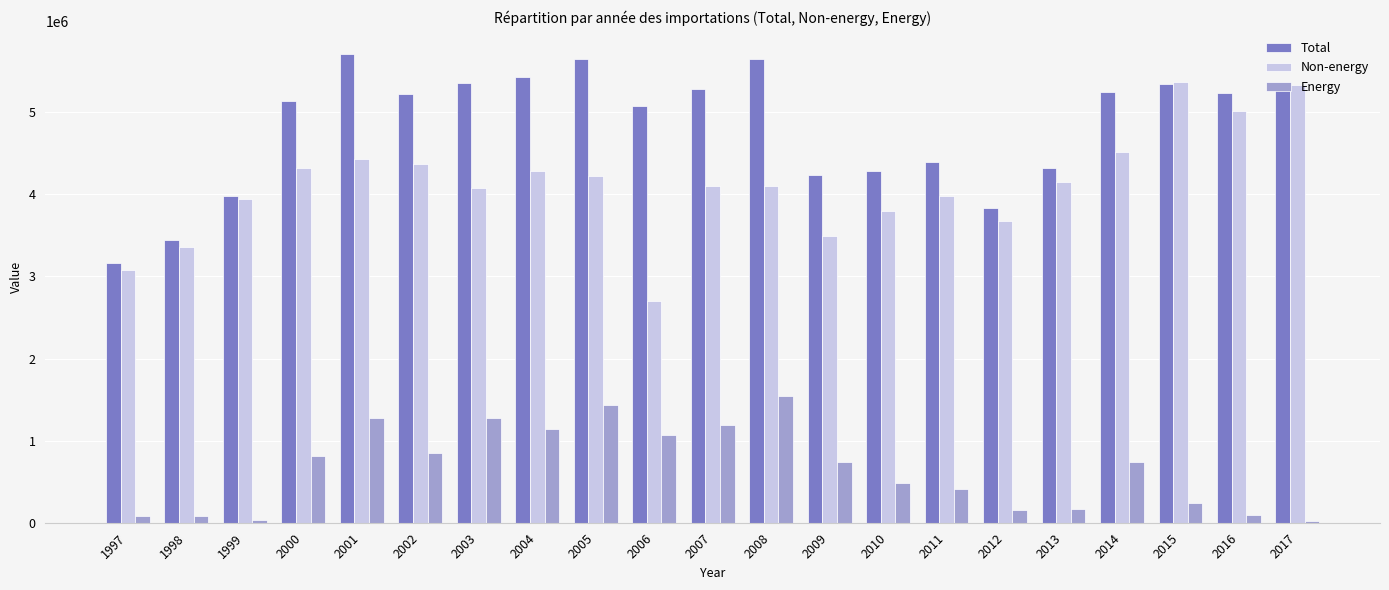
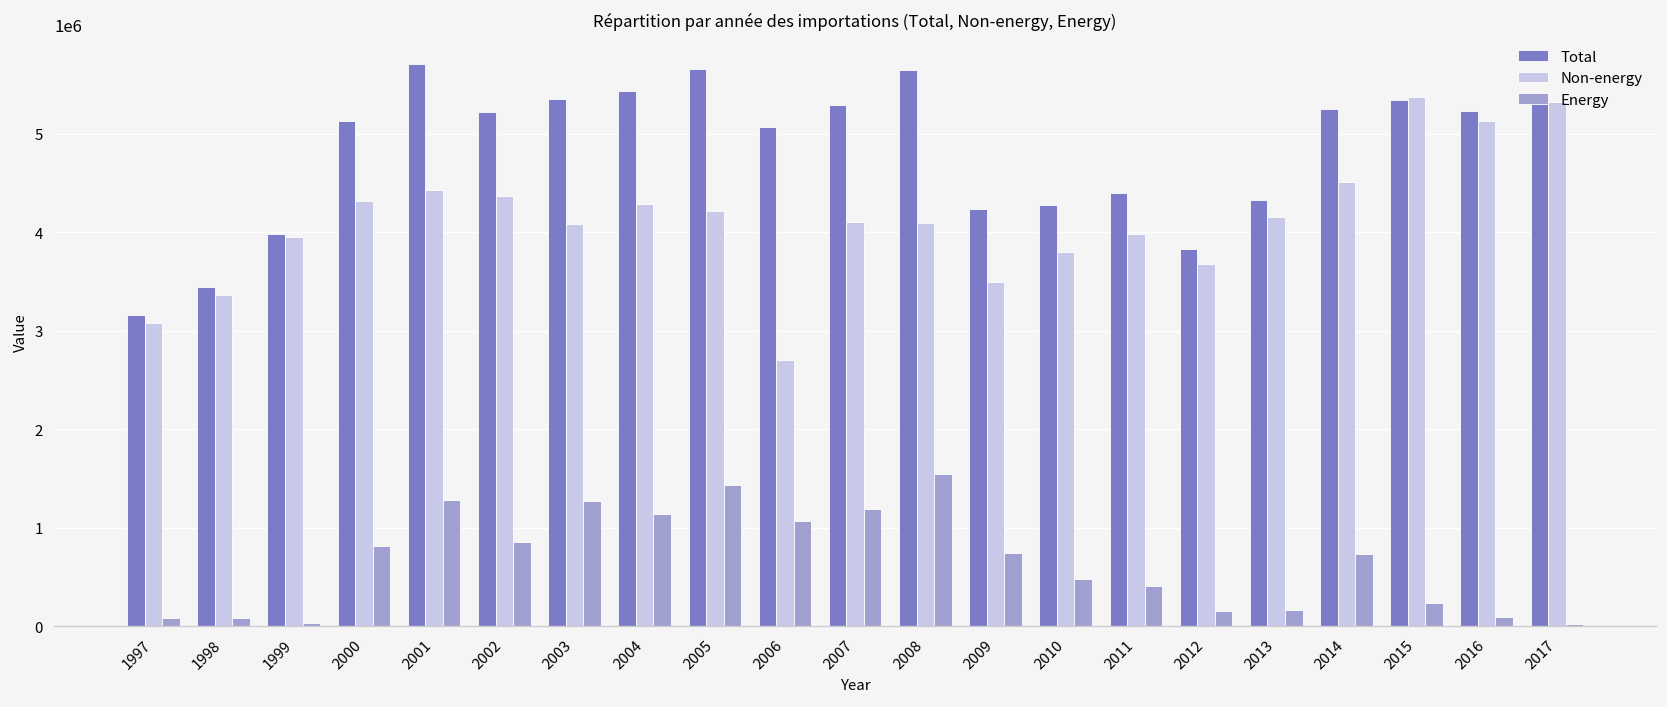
Non-energy, 2016: 5000000 -> 5100000
